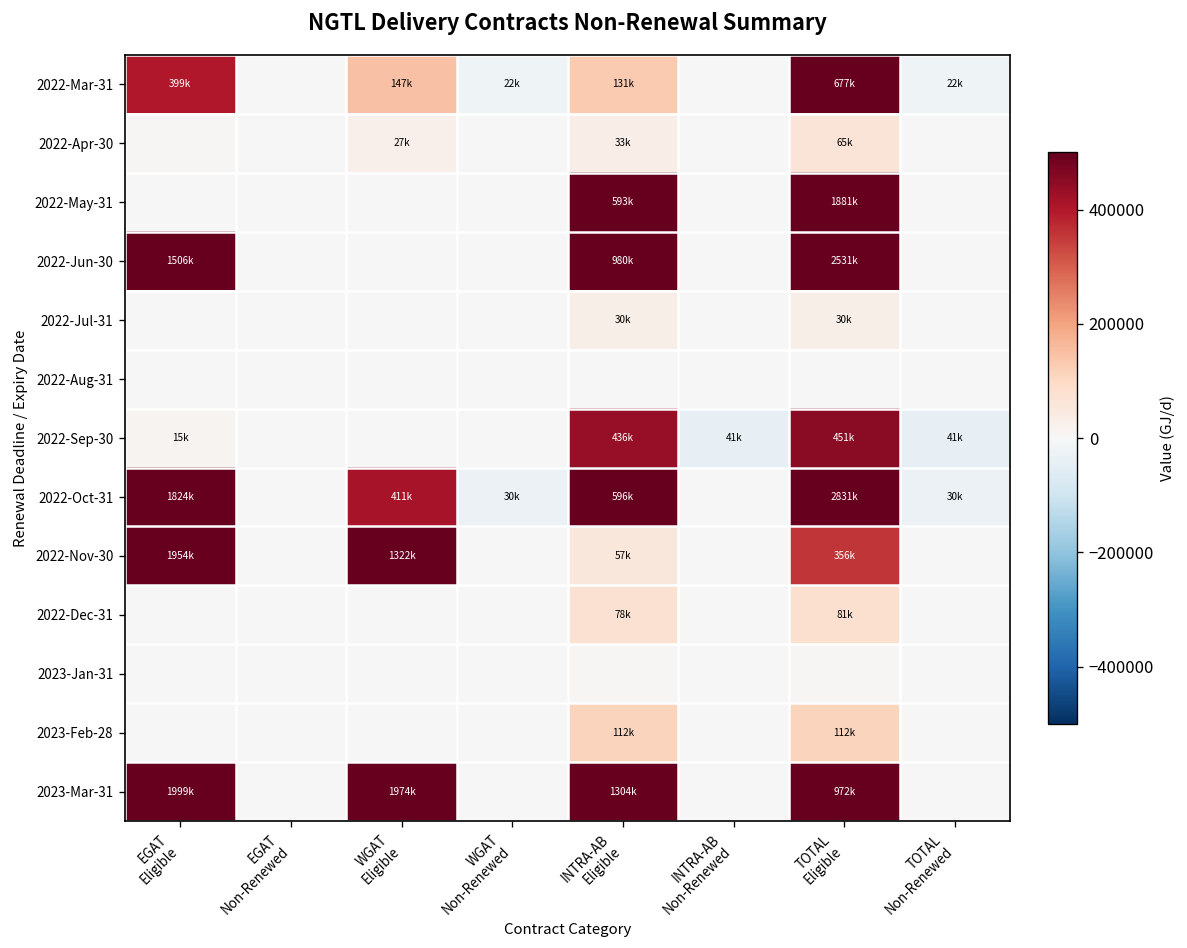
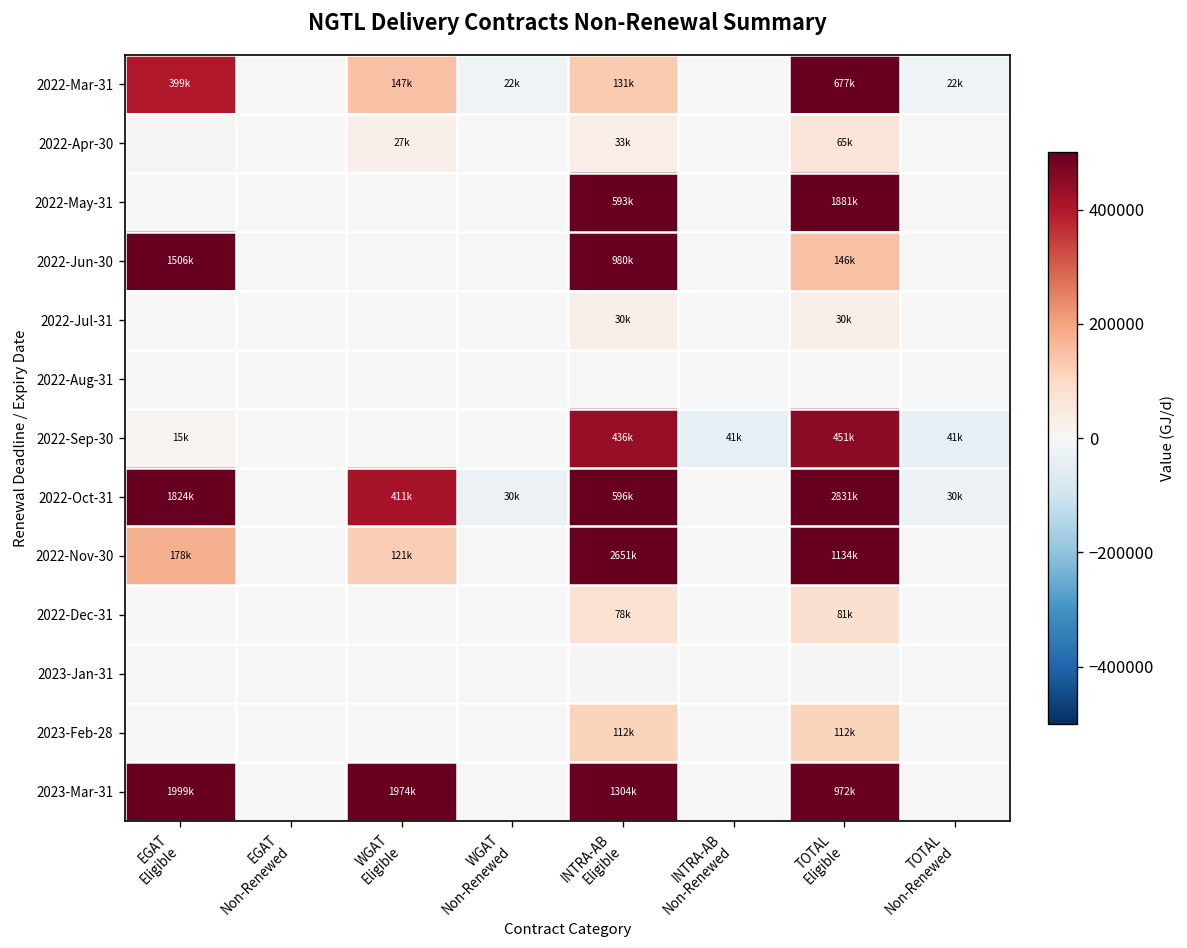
2022-Jun-30, TOTAL Eligible: 2531k -> 146k
2022-Nov-30, EGAT Eligible: 1954k -> 178k
2022-Nov-30, WGAT Eligible: 1322k -> 121k
2022-Nov-30, INTRA-AB Eligible: 57k -> 2651k
2022-Nov-30, TOTAL Eligible: 356k -> 1134k
